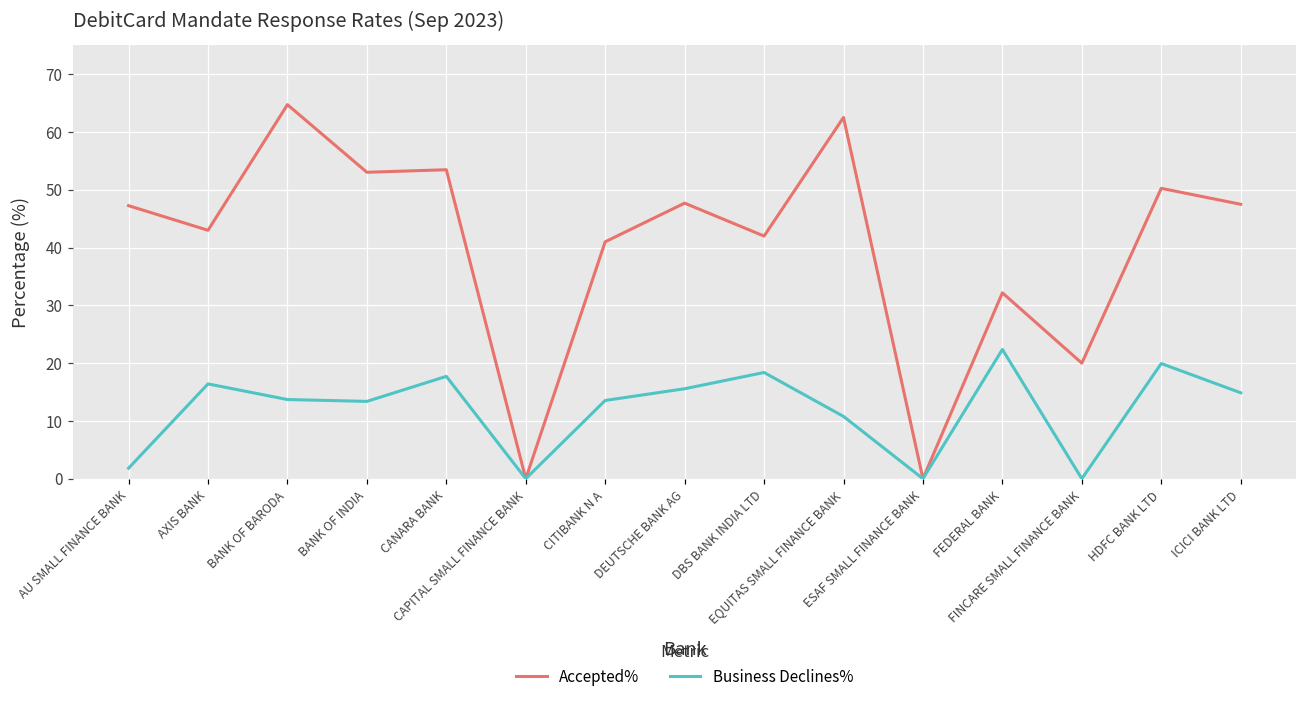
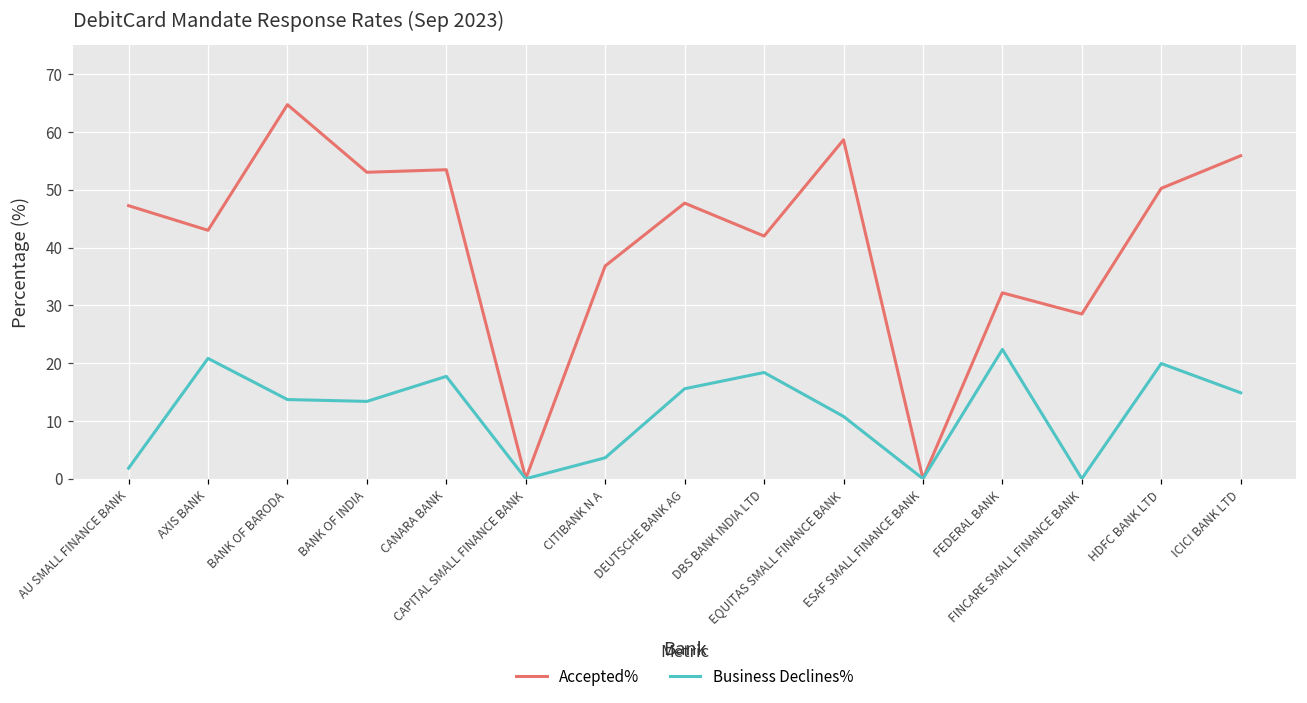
Business Declines%, AXIS BANK: 16 -> 21
Accepted%, CITIBANK N A: 41 -> 37
Business Declines%, CITIBANK N A: 14 -> 4
Accepted%, EQUITAS SMALL FINANCE BANK: 63 -> 59
Accepted%, FINCARE SMALL FINANCE BANK: 20 -> 29
Accepted%, ICICI BANK LTD: 47 -> 56
